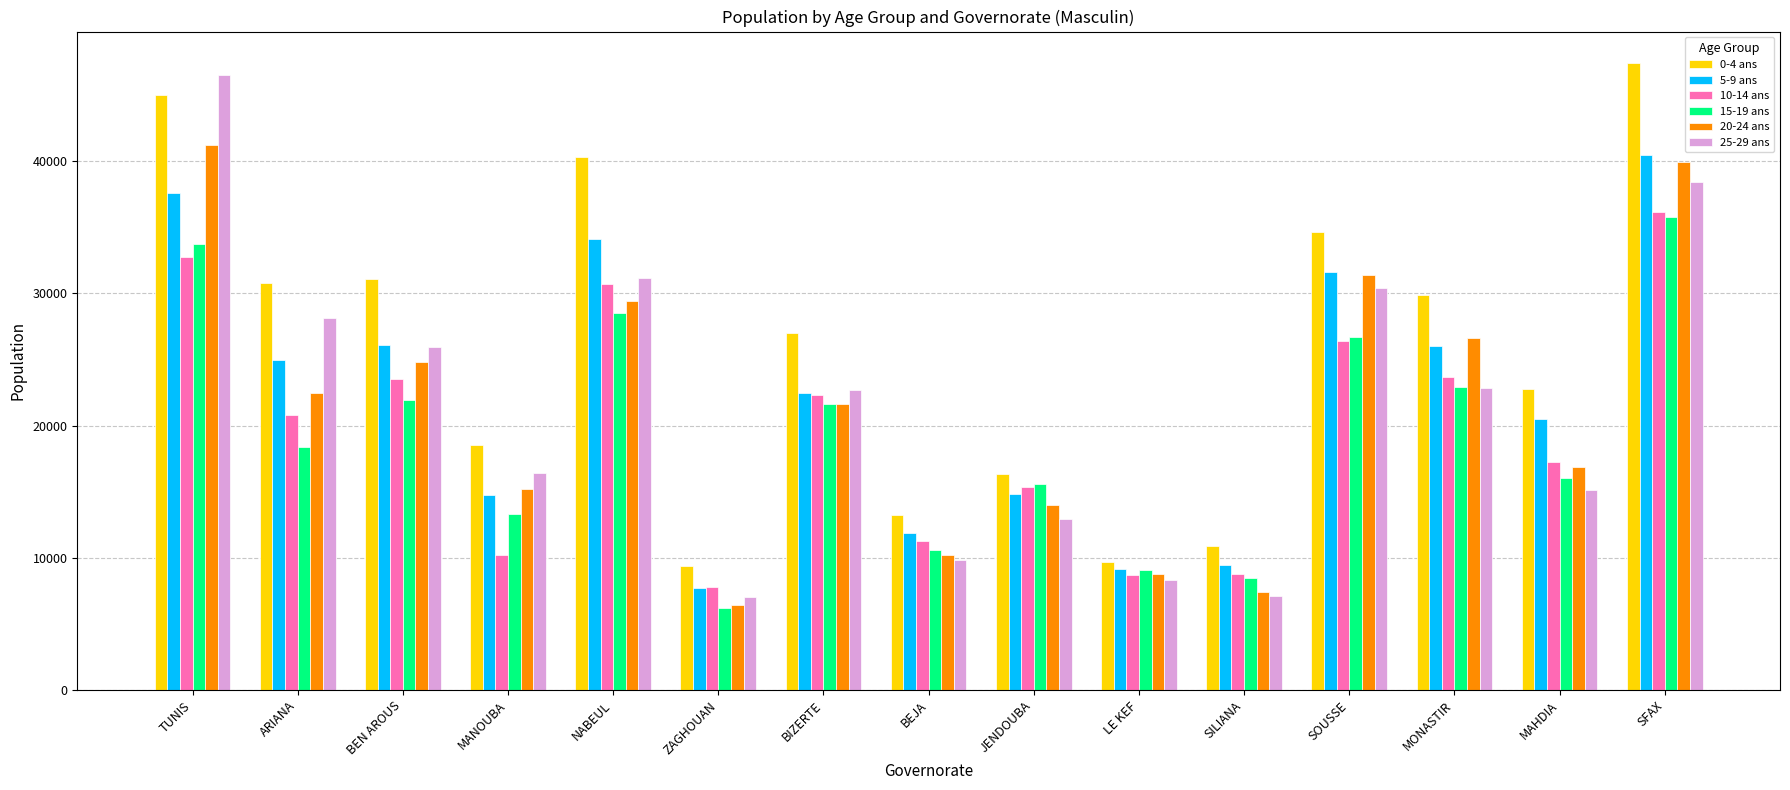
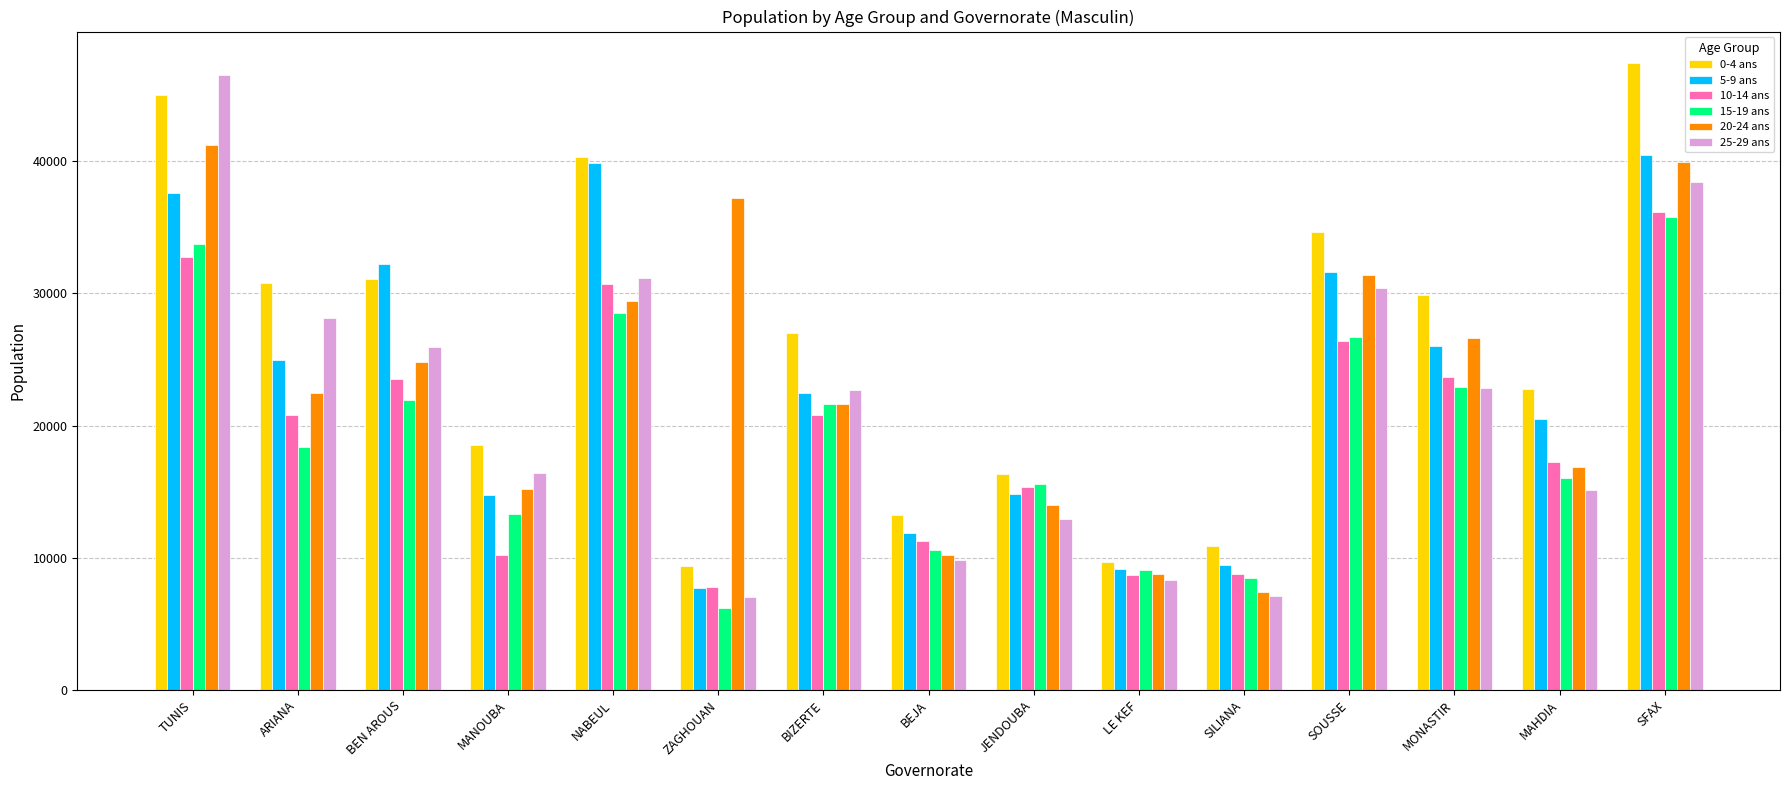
5-9 ans, BEN AROUS: 26100 -> 32200
5-9 ans, NABEUL: 34100 -> 39900
20-24 ans, ZAGHOUAN: 6400 -> 37200
10-14 ans, BIZERTE: 22300 -> 20800
